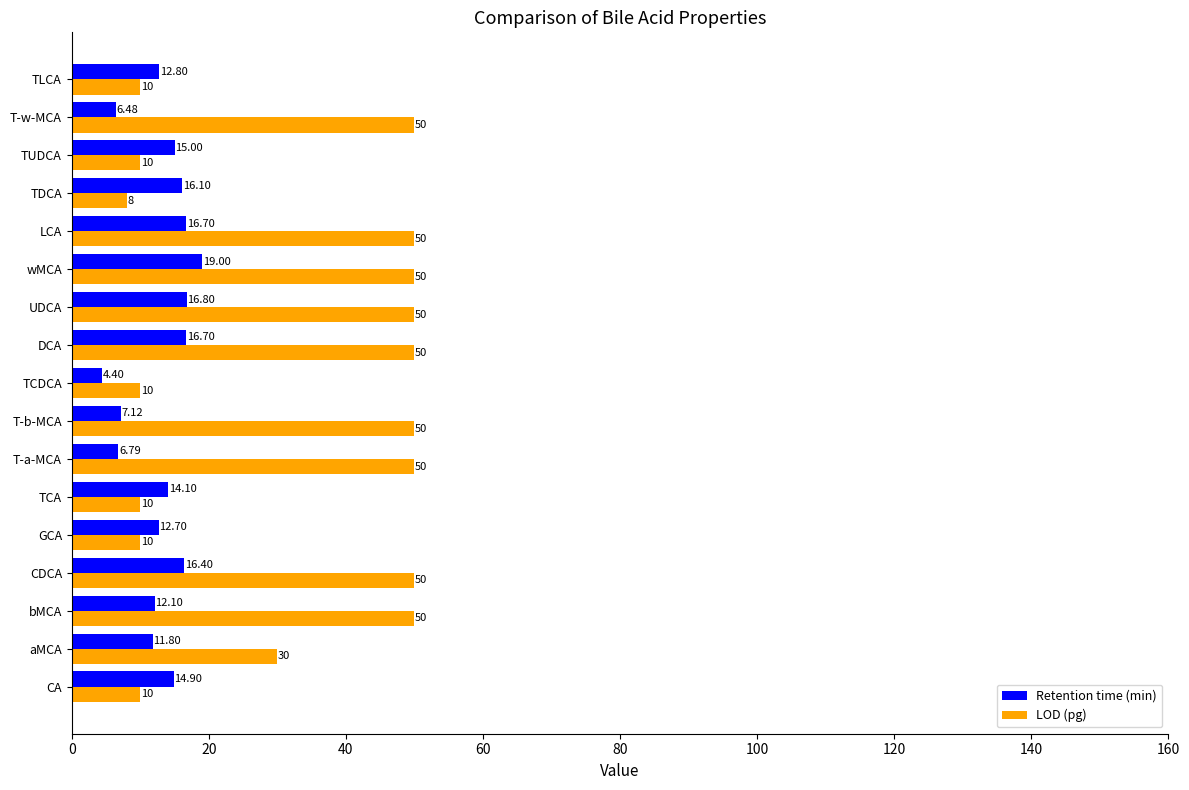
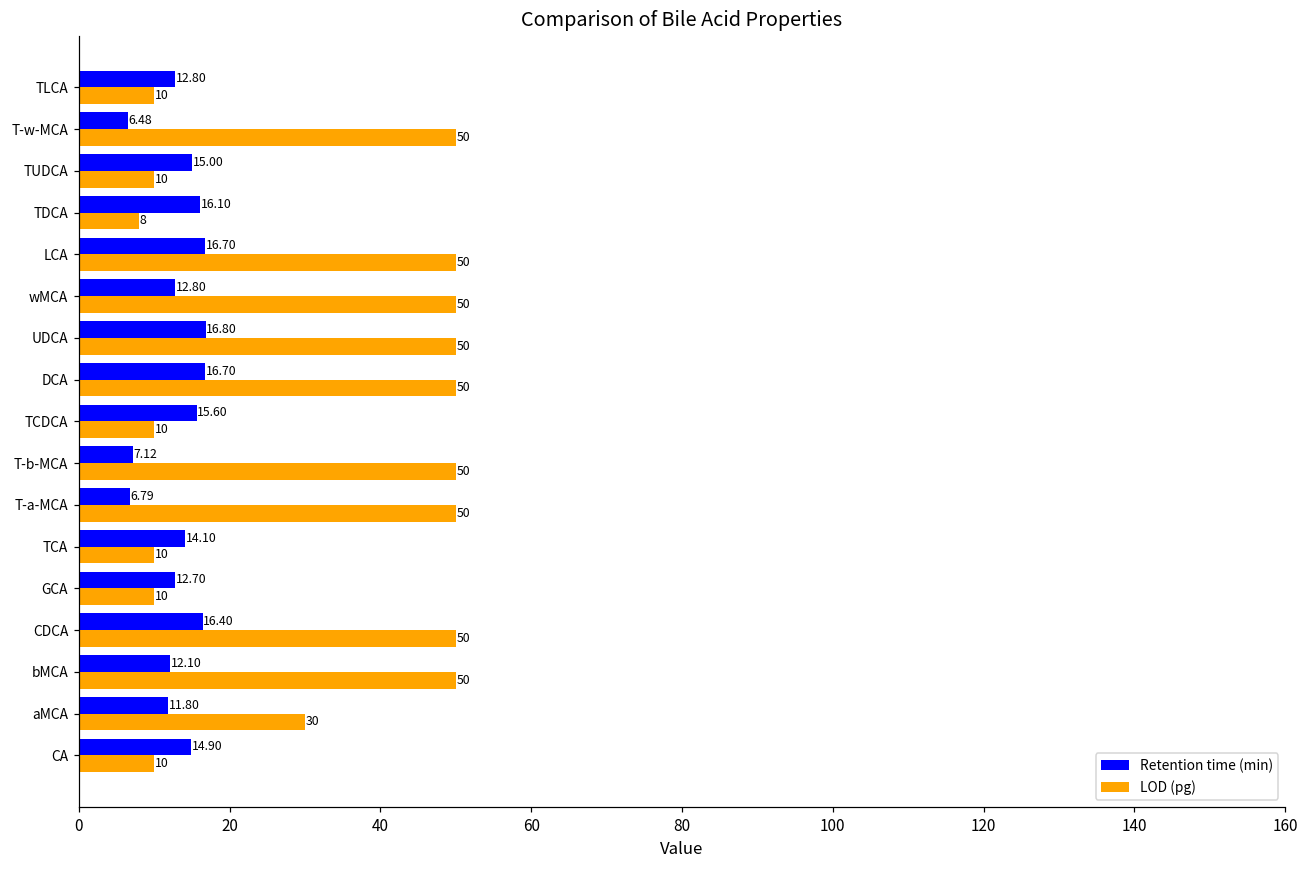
Retention time (min), wMCA: 19.00 -> 12.80
Retention time (min), TCDCA: 4.40 -> 15.60
